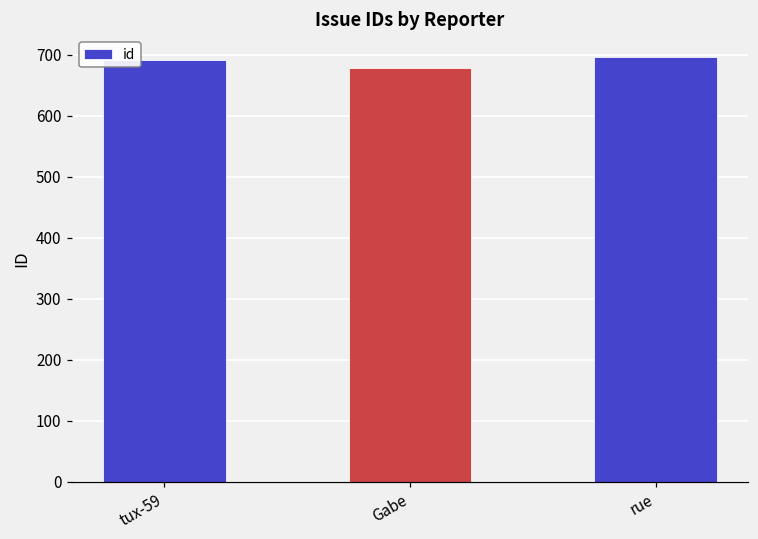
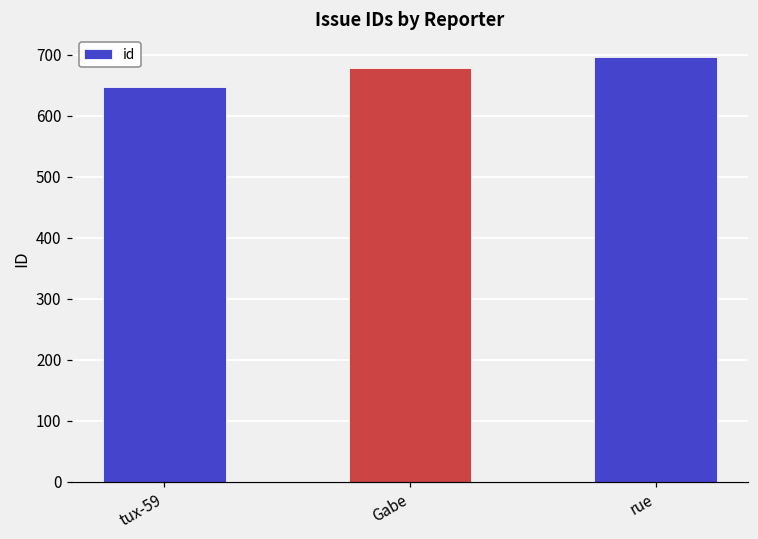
tux-59: 690 -> 650
